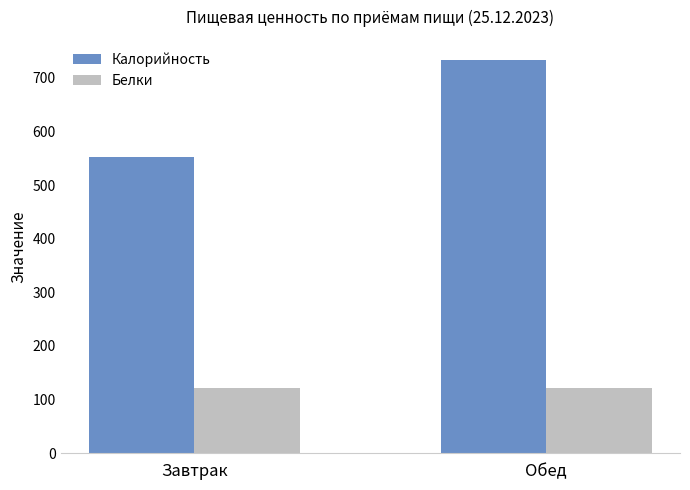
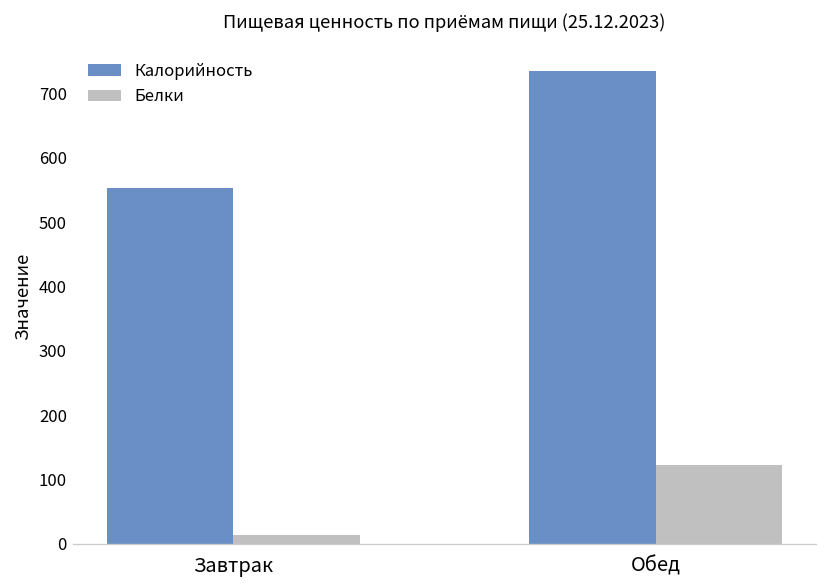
Белки, Завтрак: 120 -> 10
